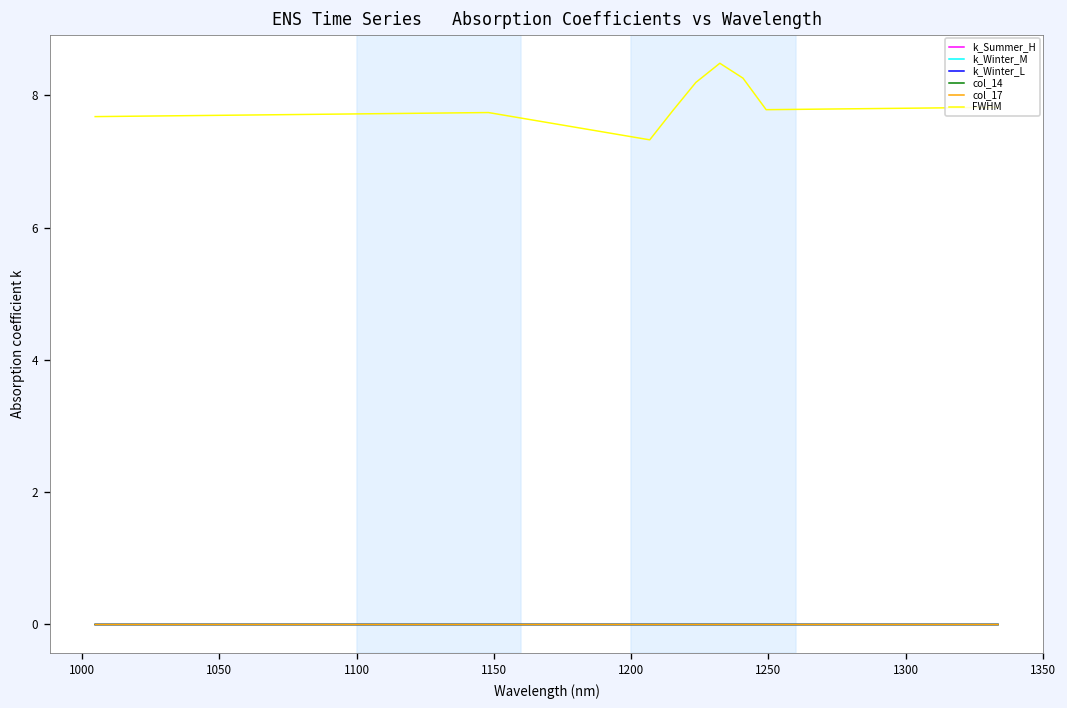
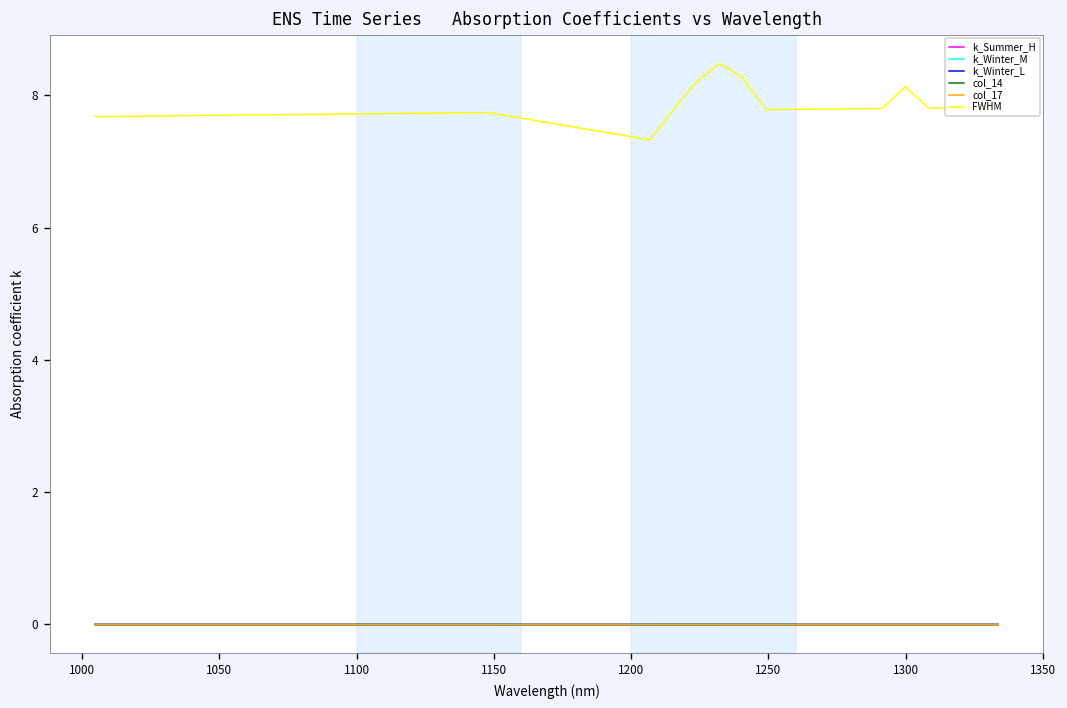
FWHM, 1300: 7.8 -> 8.1
